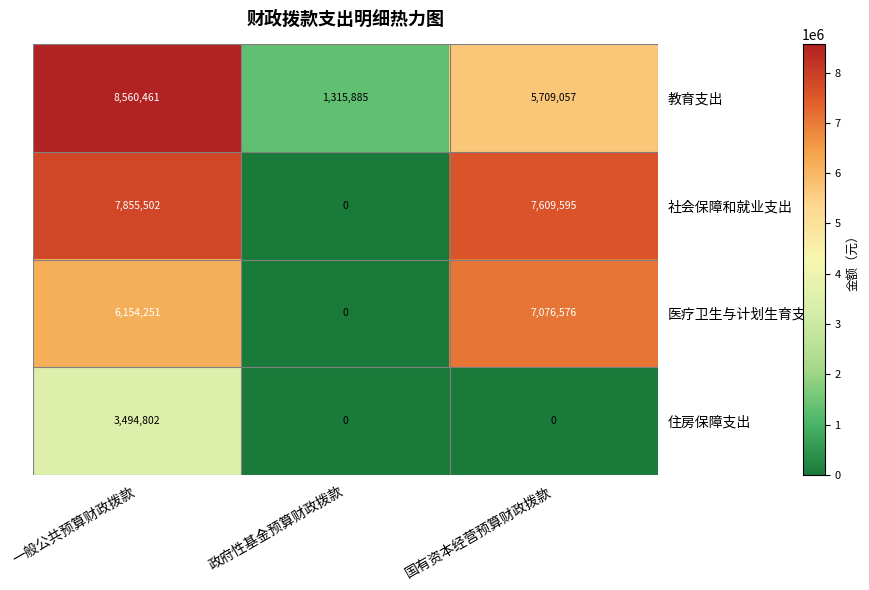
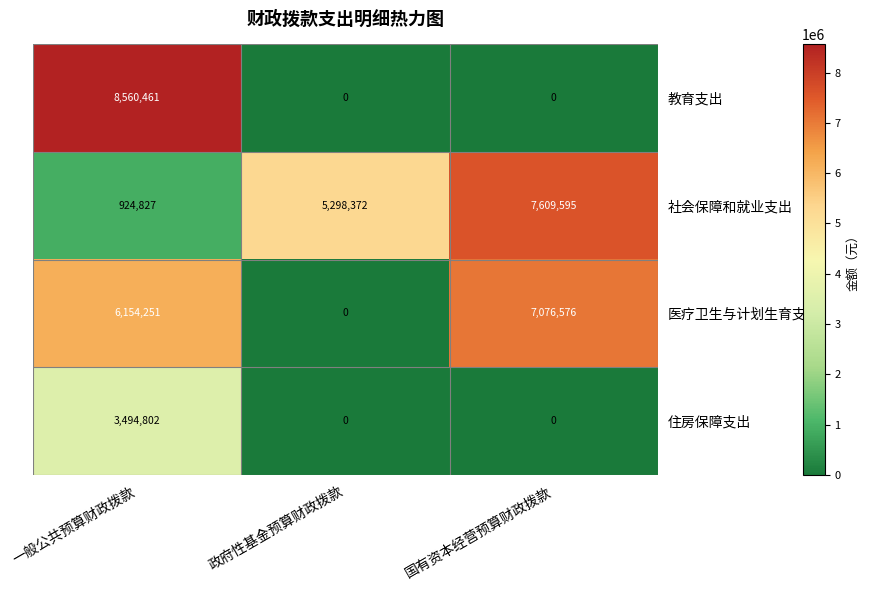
教育支出, 政府性基金预算财政拨款: 1,315,885 -> 0
教育支出, 国有资本经营预算财政拨款: 5,709,057 -> 0
社会保障和就业支出, 一般公共预算财政拨款: 7,855,502 -> 924,827
社会保障和就业支出, 政府性基金预算财政拨款: 0 -> 5,298,372
